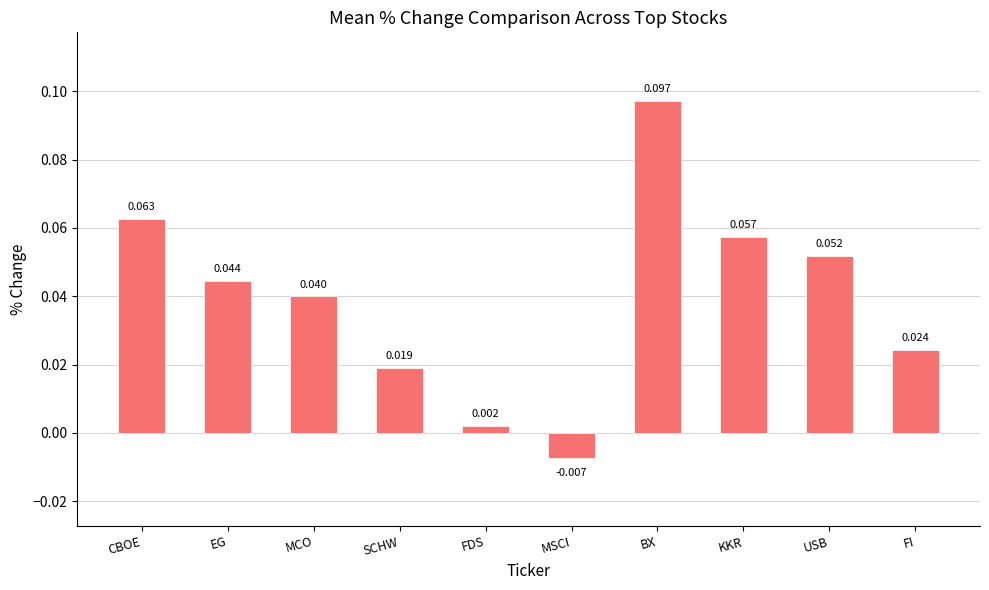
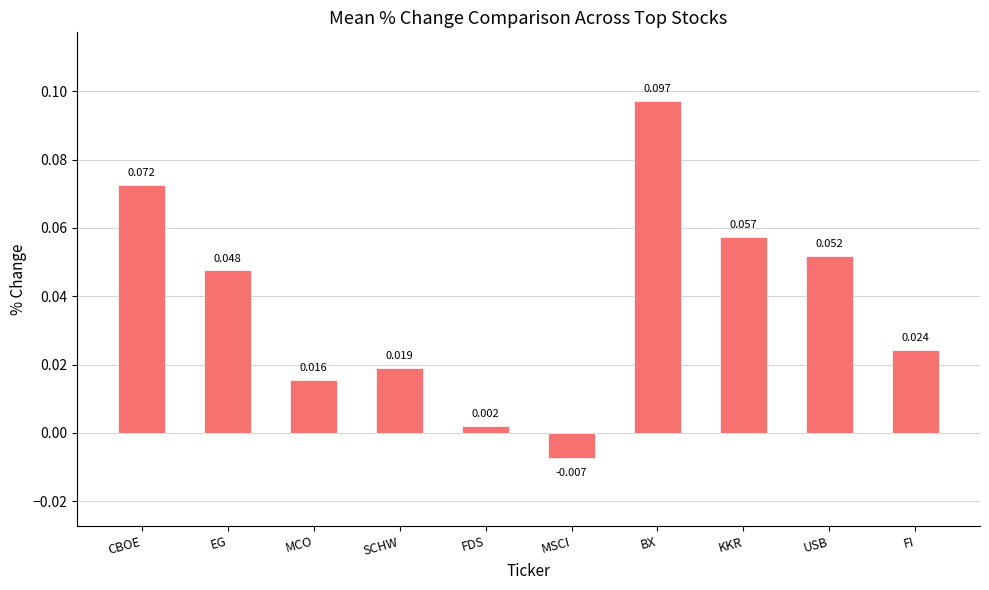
CBOE: 0.063 -> 0.072
EG: 0.044 -> 0.048
MCO: 0.040 -> 0.016
